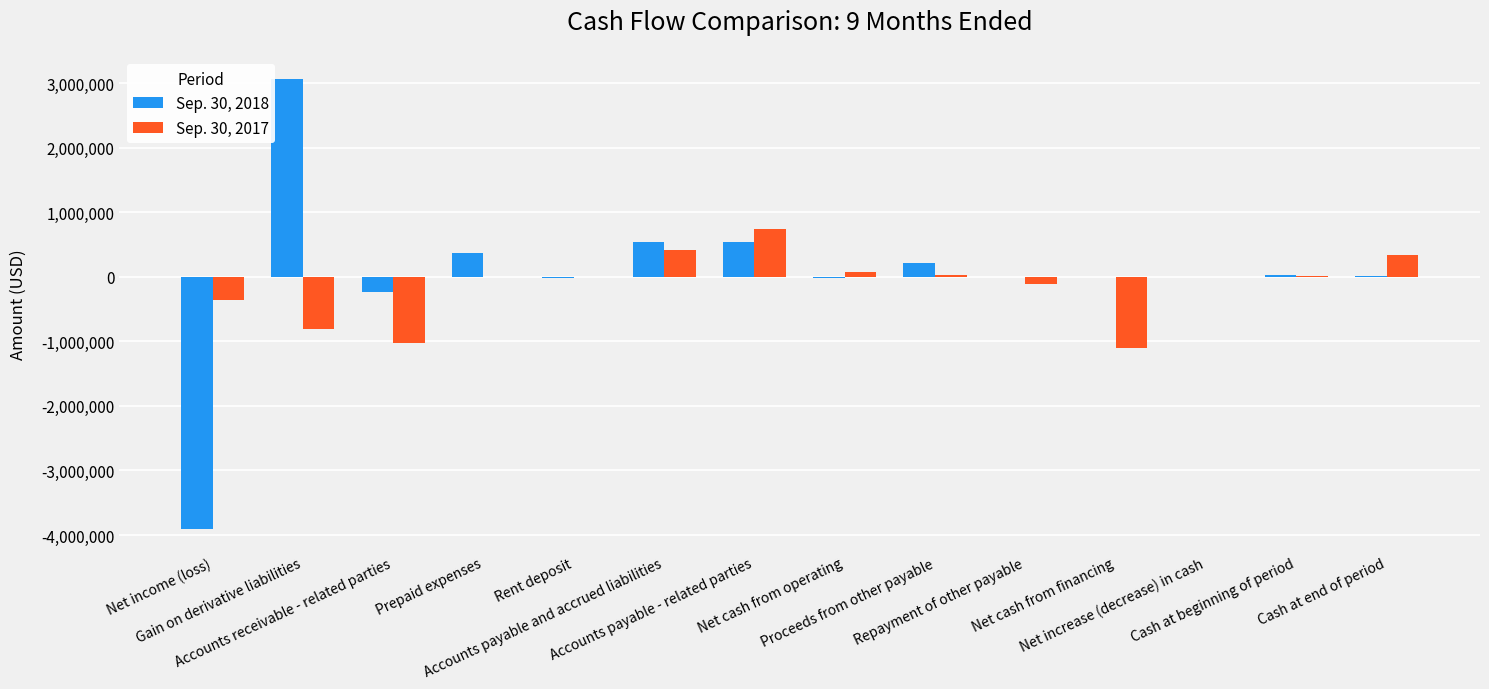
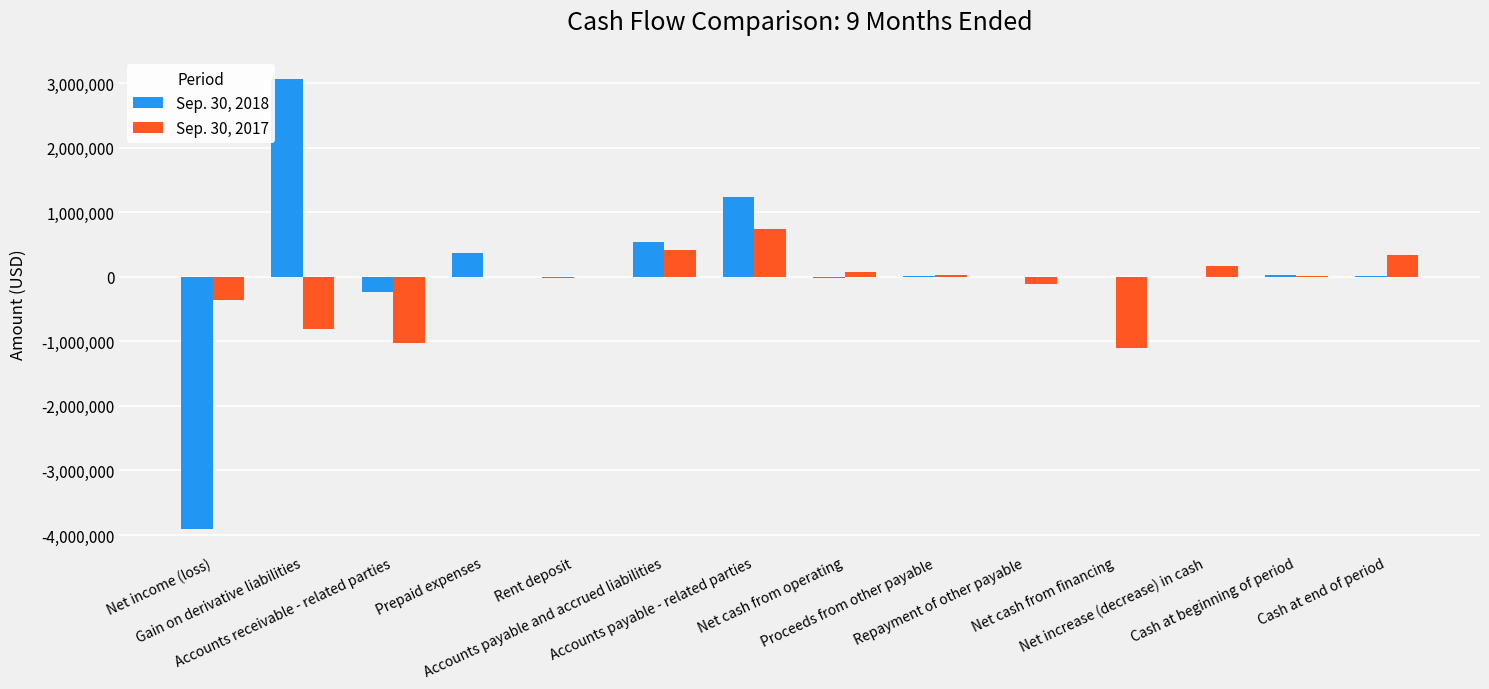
Sep. 30, 2018, Accounts payable - related parties: 500,000 -> 1,200,000
Sep. 30, 2018, Proceeds from other payable: 200,000 -> 0
Sep. 30, 2017, Net increase (decrease) in cash: 0 -> 200,000
